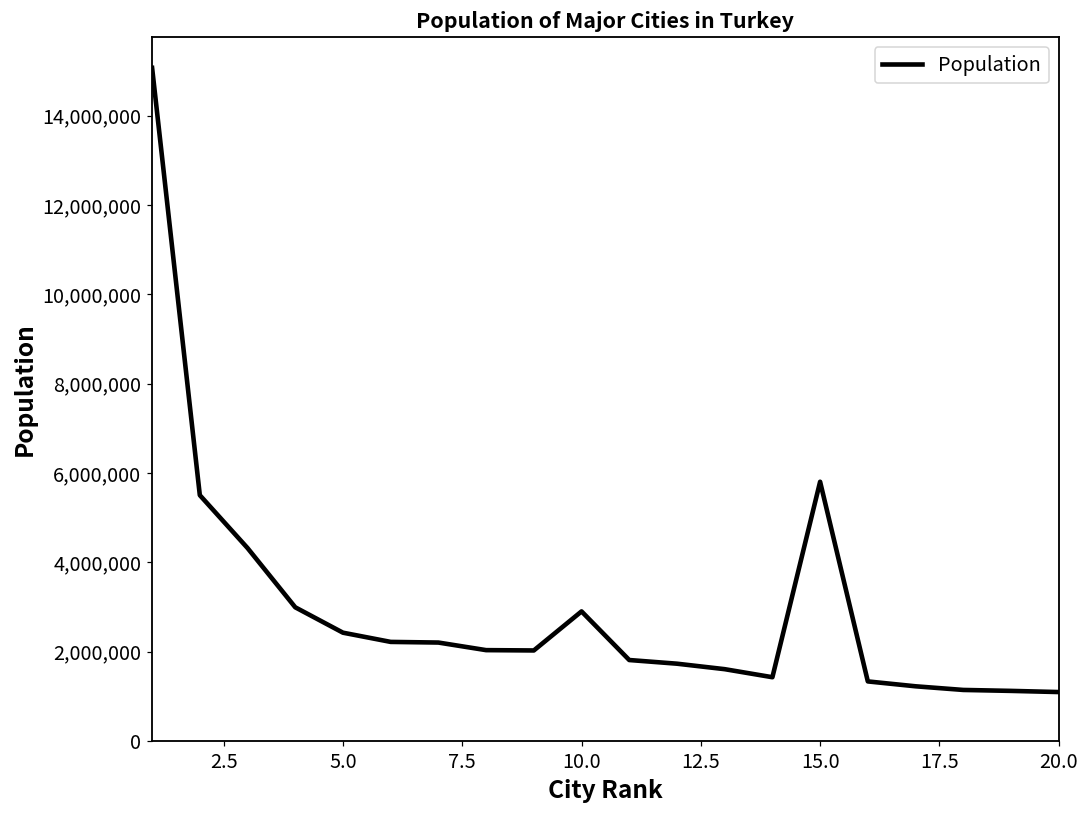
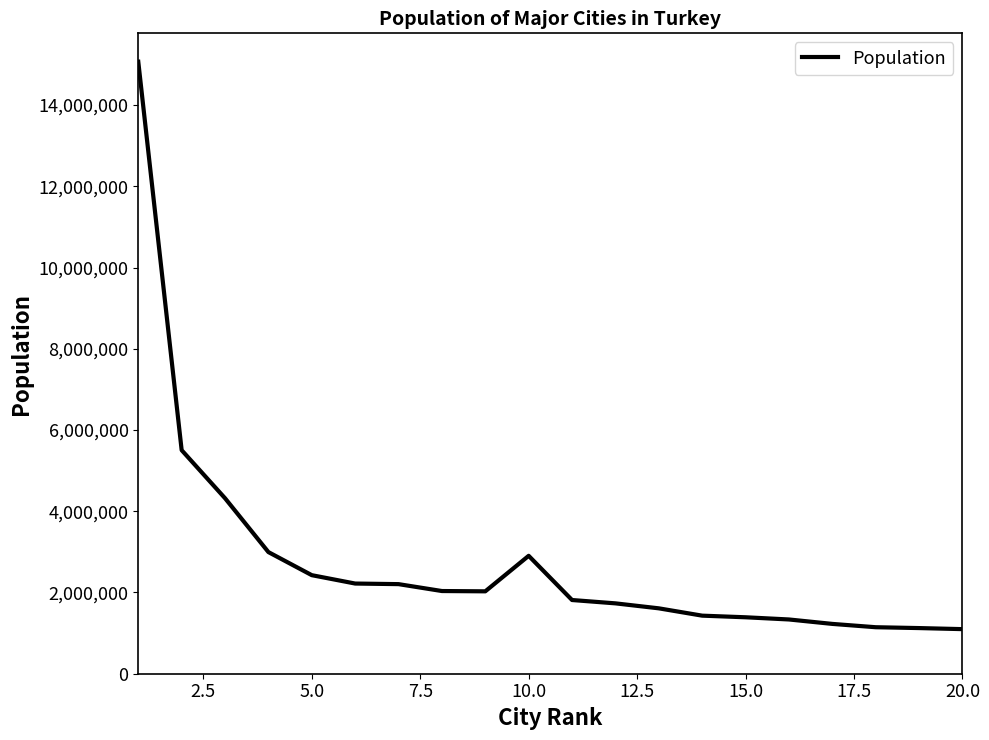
15.0: 5,800,000 -> 1,400,000
